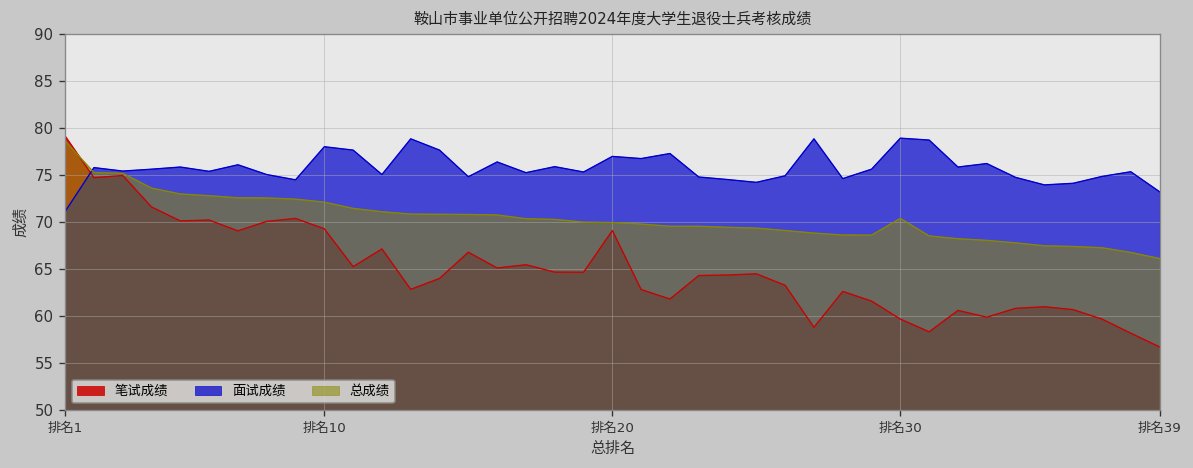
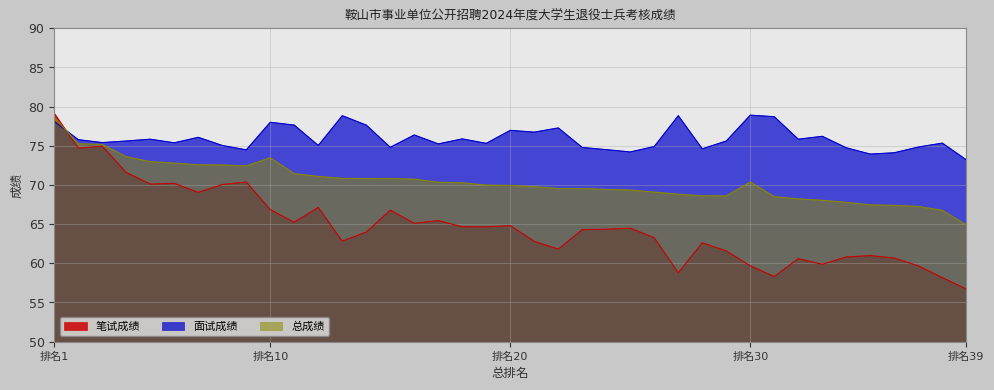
面试成绩, 排名1: 71 -> 78
笔试成绩, 排名10: 69 -> 67
总成绩, 排名10: 72 -> 73
笔试成绩, 排名20: 69 -> 65
总成绩, 排名39: 66 -> 65
